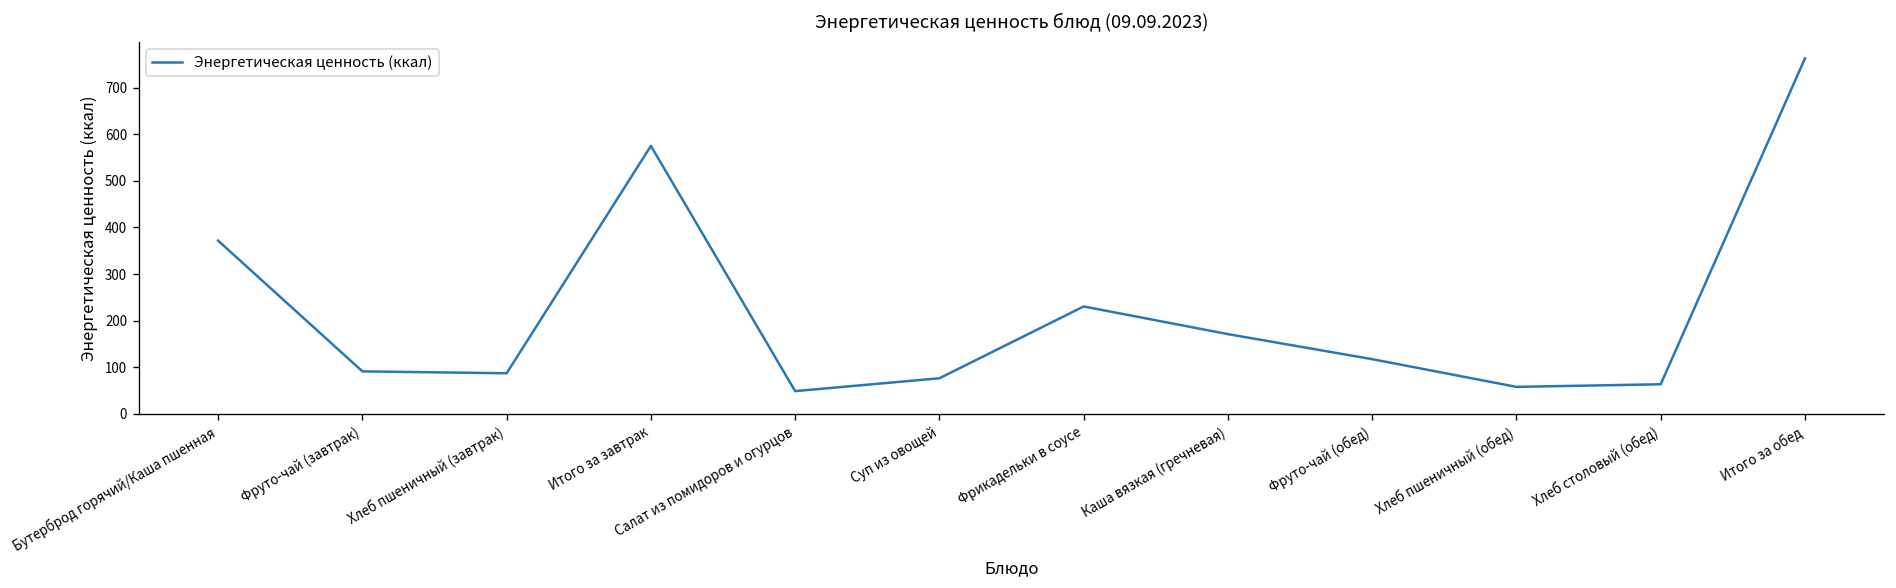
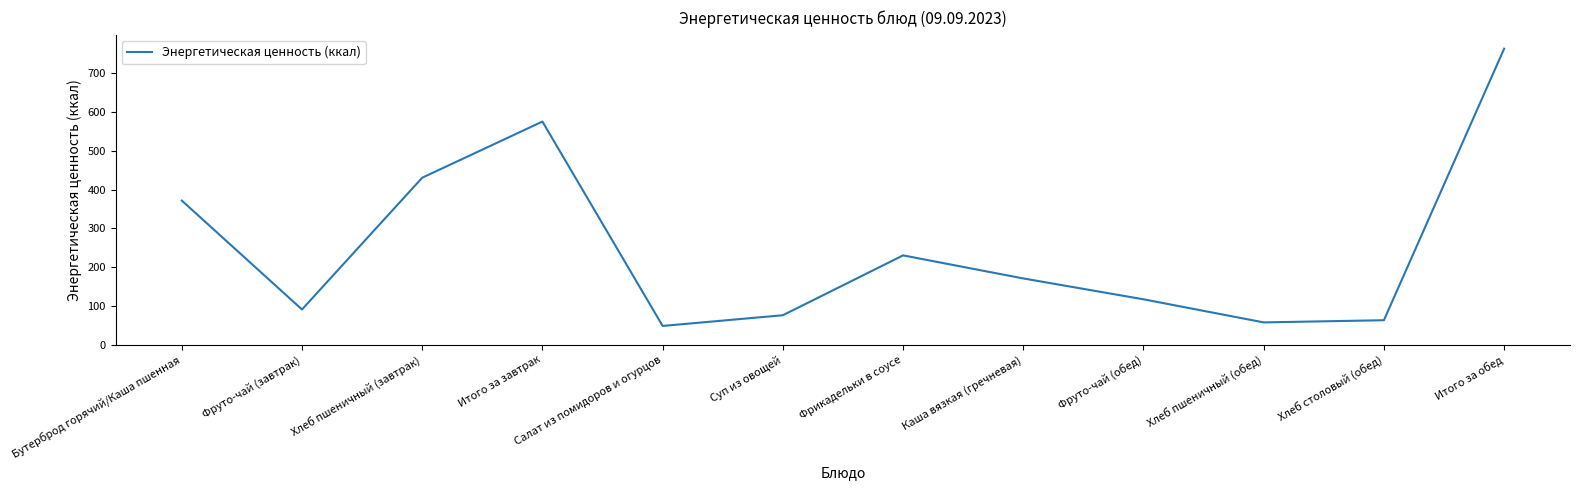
Хлеб пшеничный (завтрак): 90 -> 430
